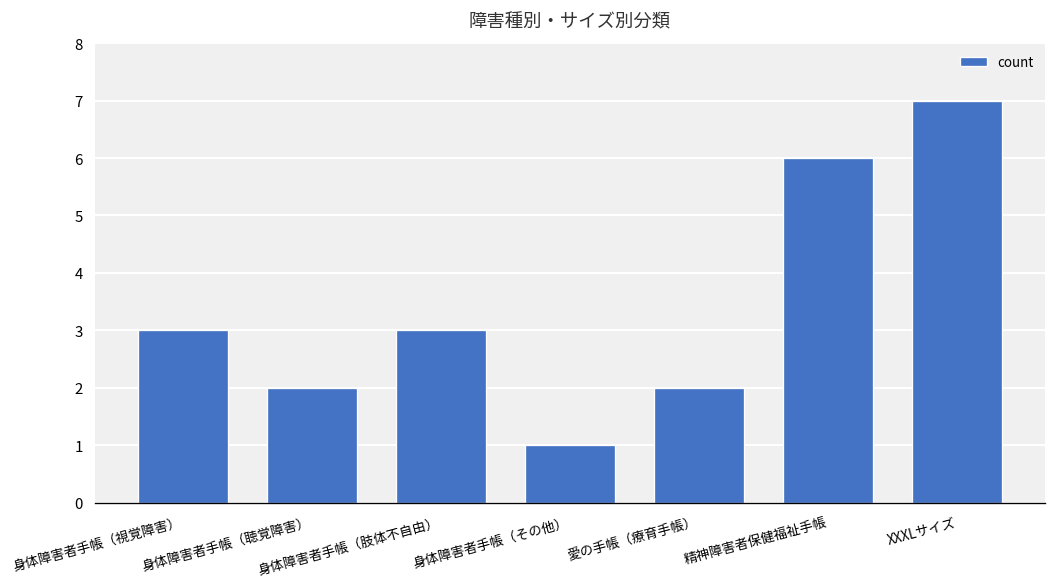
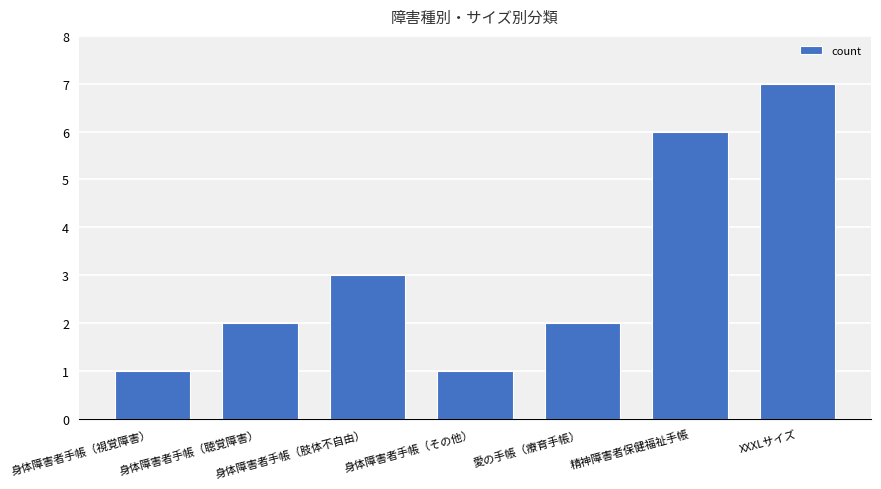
身体障害者手帳（視覚障害）: 3 -> 1
